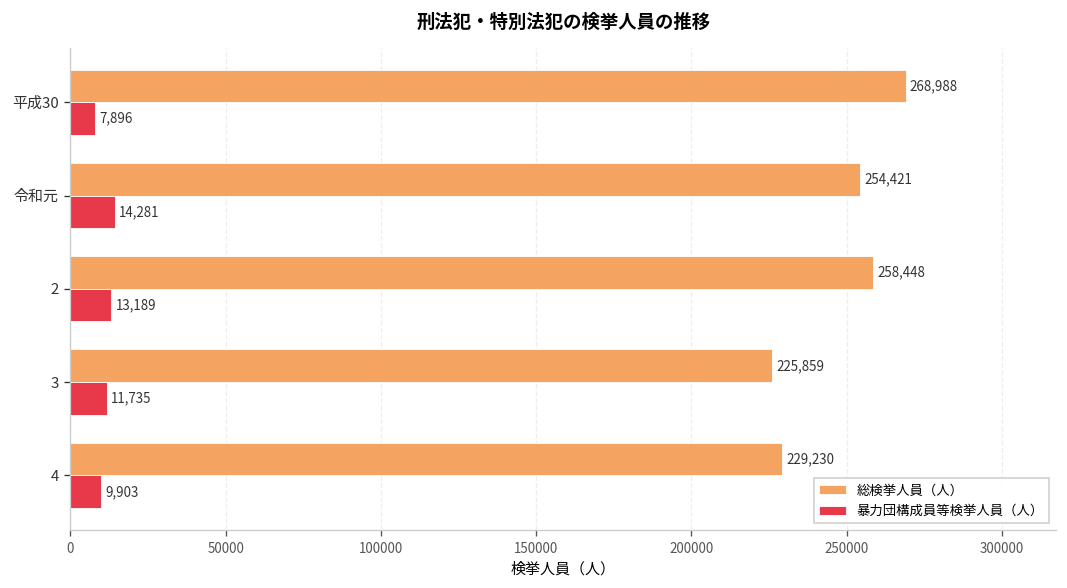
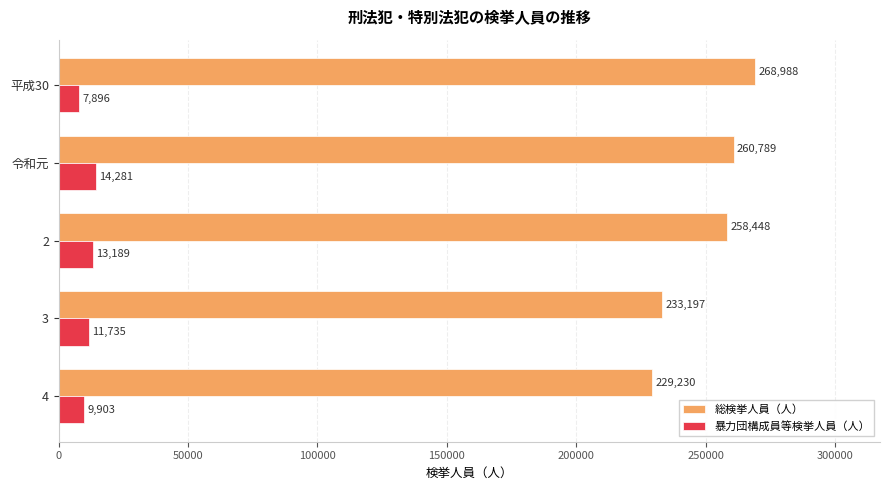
総検挙人員（人）, 令和元: 254,421 -> 260,789
総検挙人員（人）, 3: 225,859 -> 233,197
